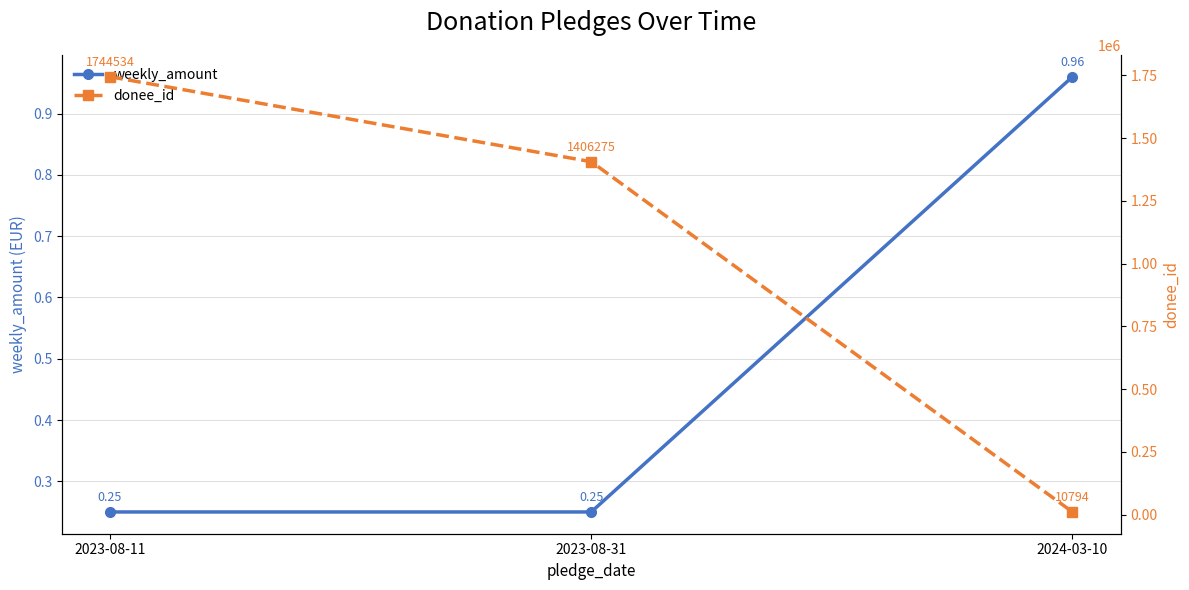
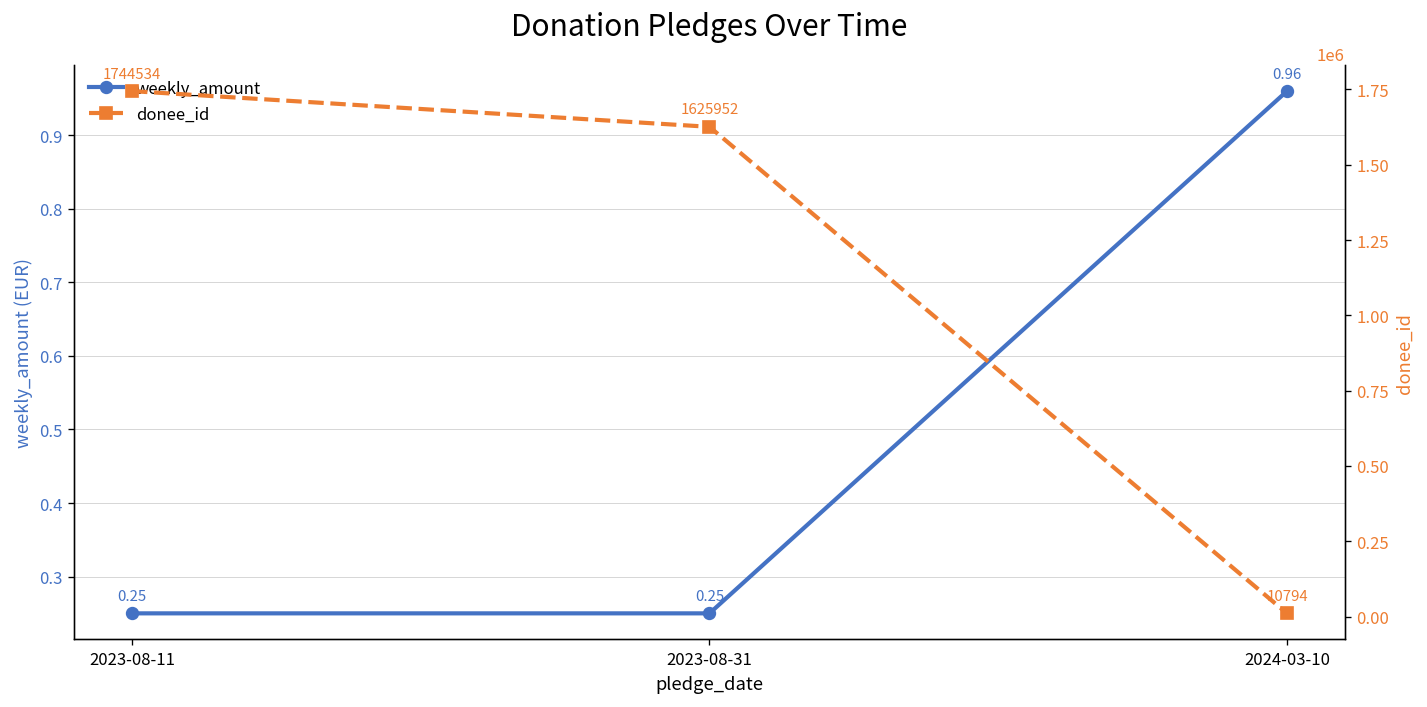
donee_id, 2023-08-31: 1406275 -> 1625952
